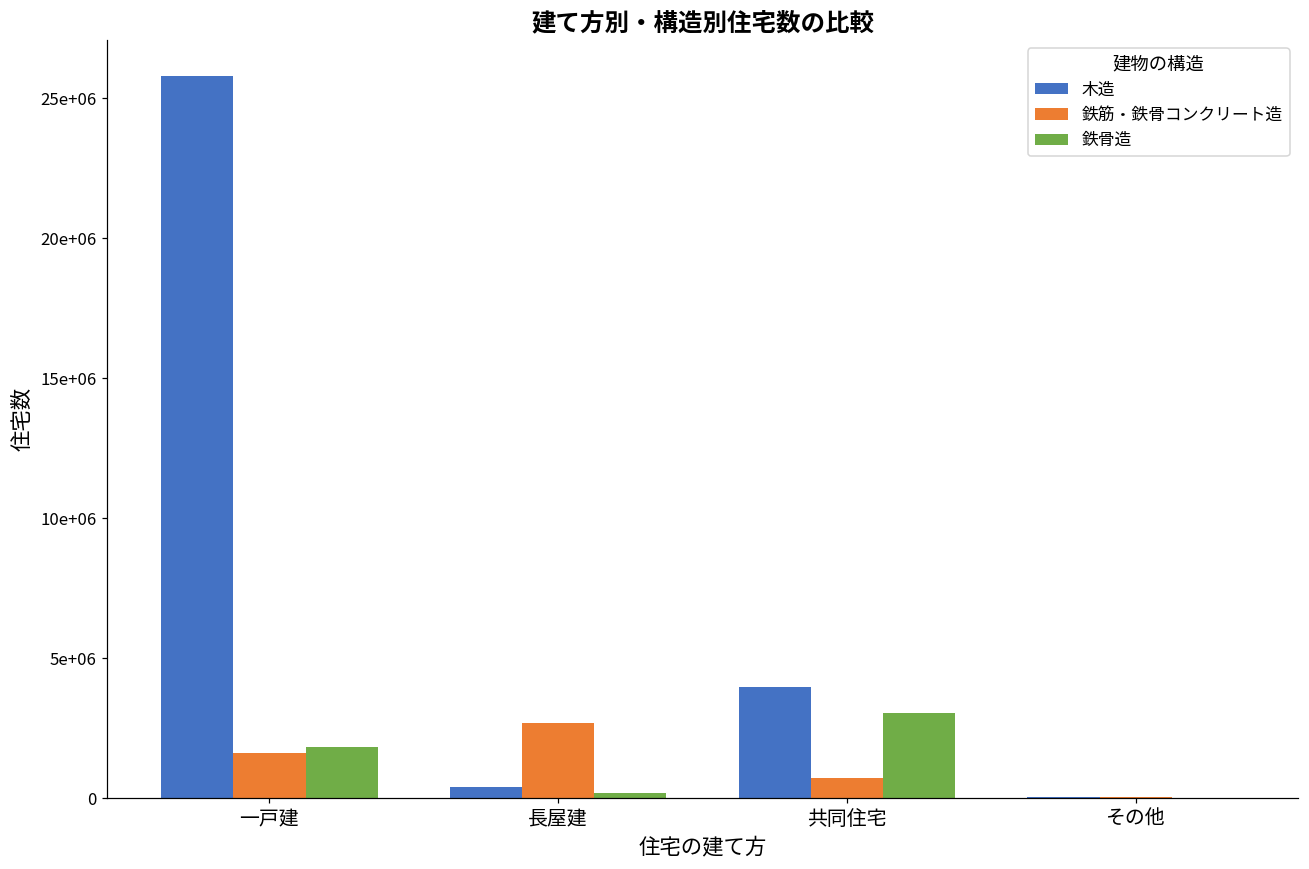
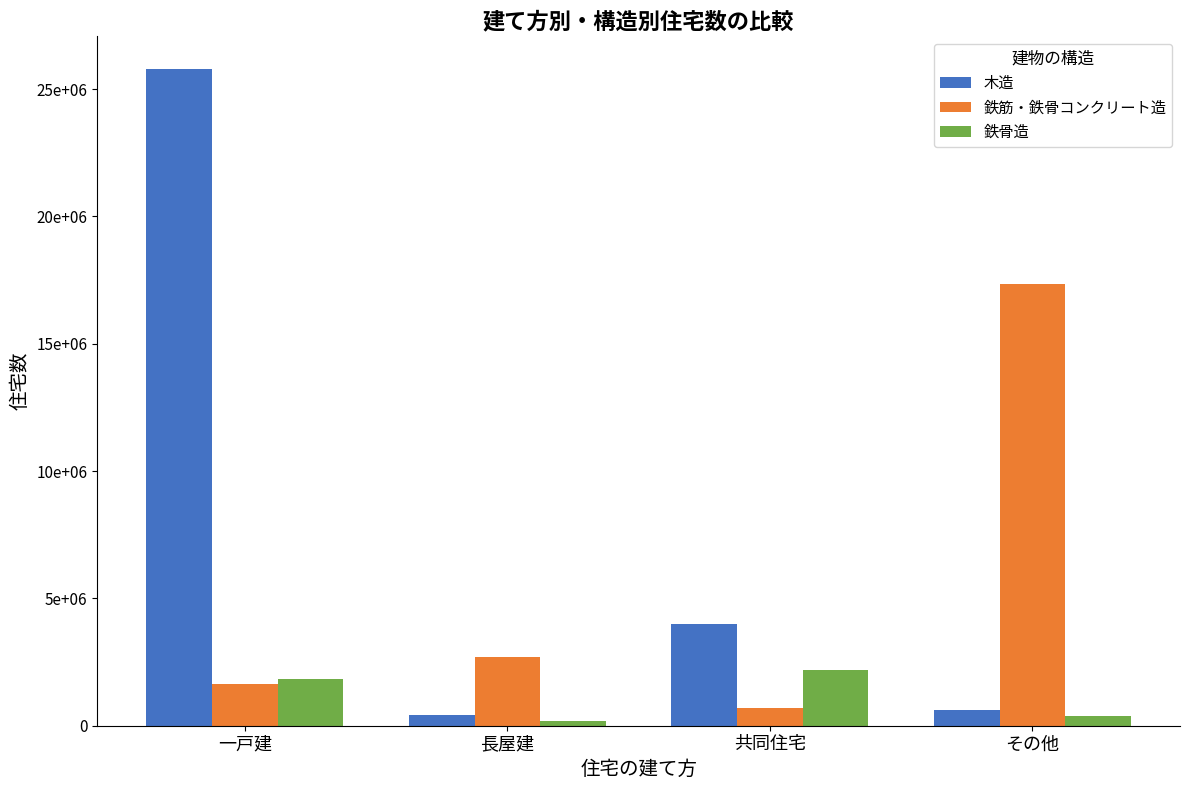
鉄骨造, 共同住宅: 3000000 -> 2200000
木造, その他: 0 -> 600000
鉄筋・鉄骨コンクリート造, その他: 0 -> 17400000
鉄骨造, その他: 0 -> 400000
